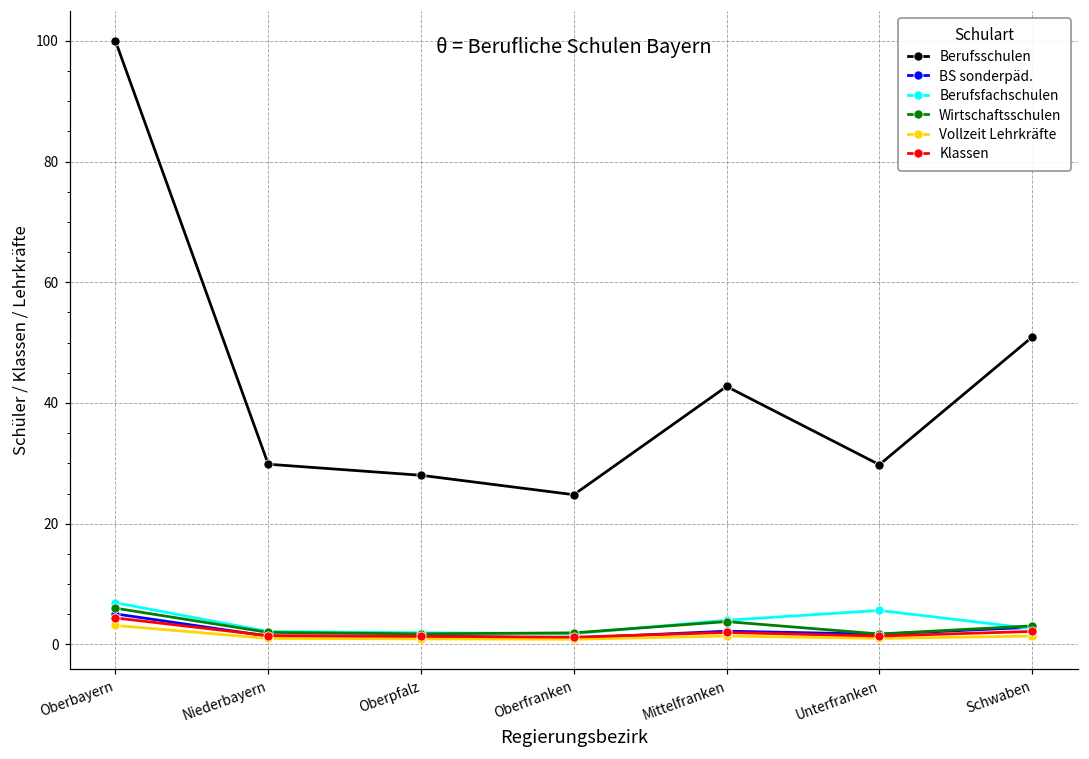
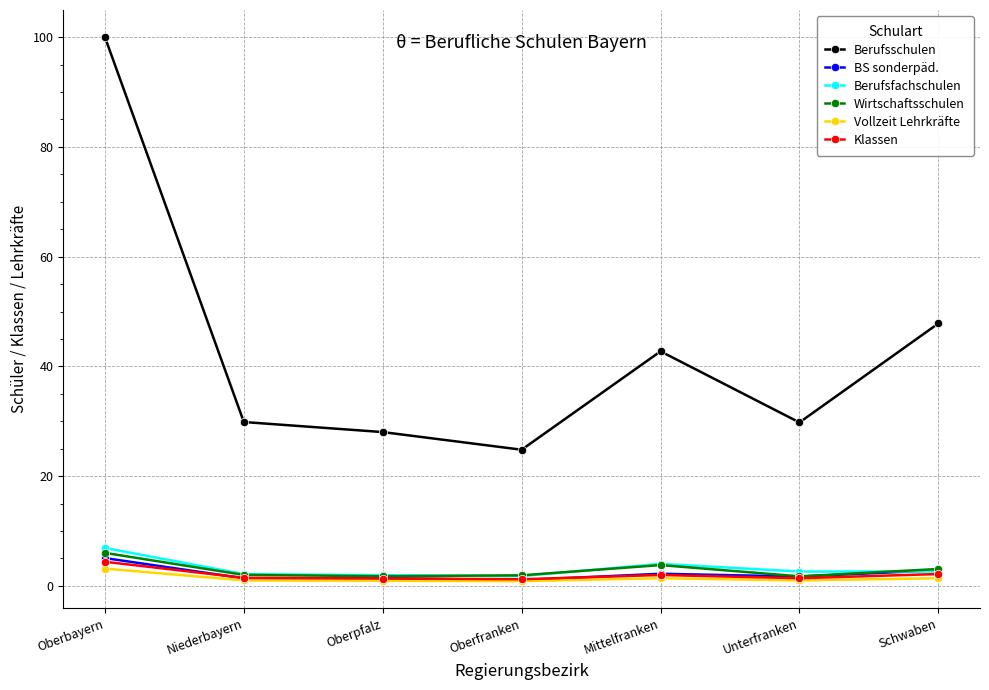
Berufsfachschulen, Unterfranken: 6 -> 3
Berufsschulen, Schwaben: 51 -> 48
